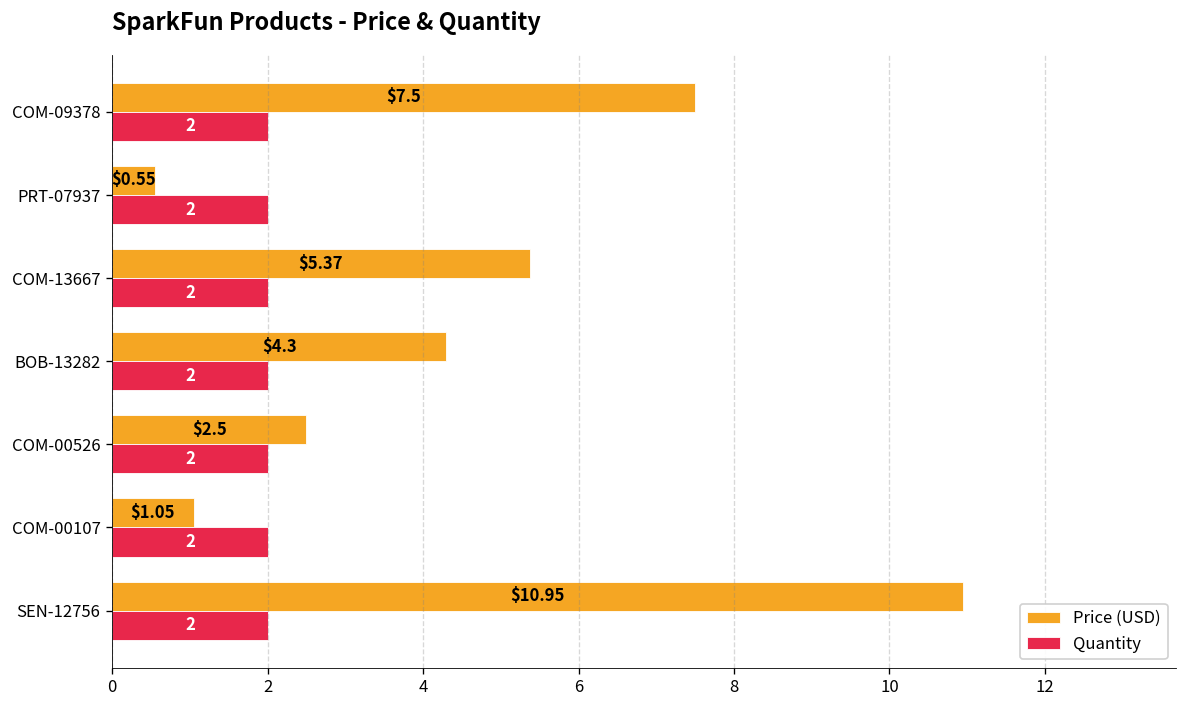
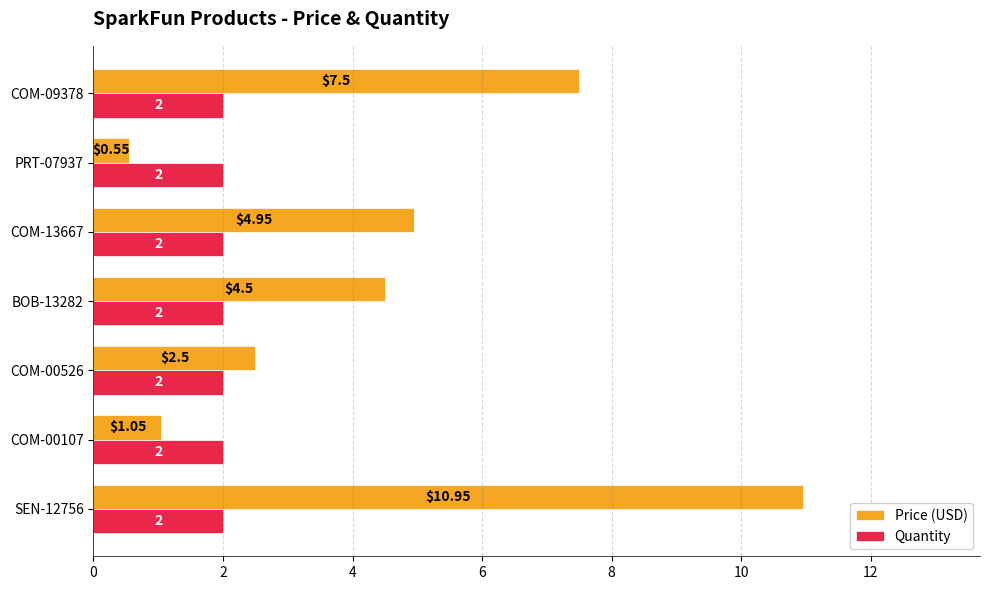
Price (USD), COM-13667: $5.37 -> $4.95
Price (USD), BOB-13282: $4.3 -> $4.5
